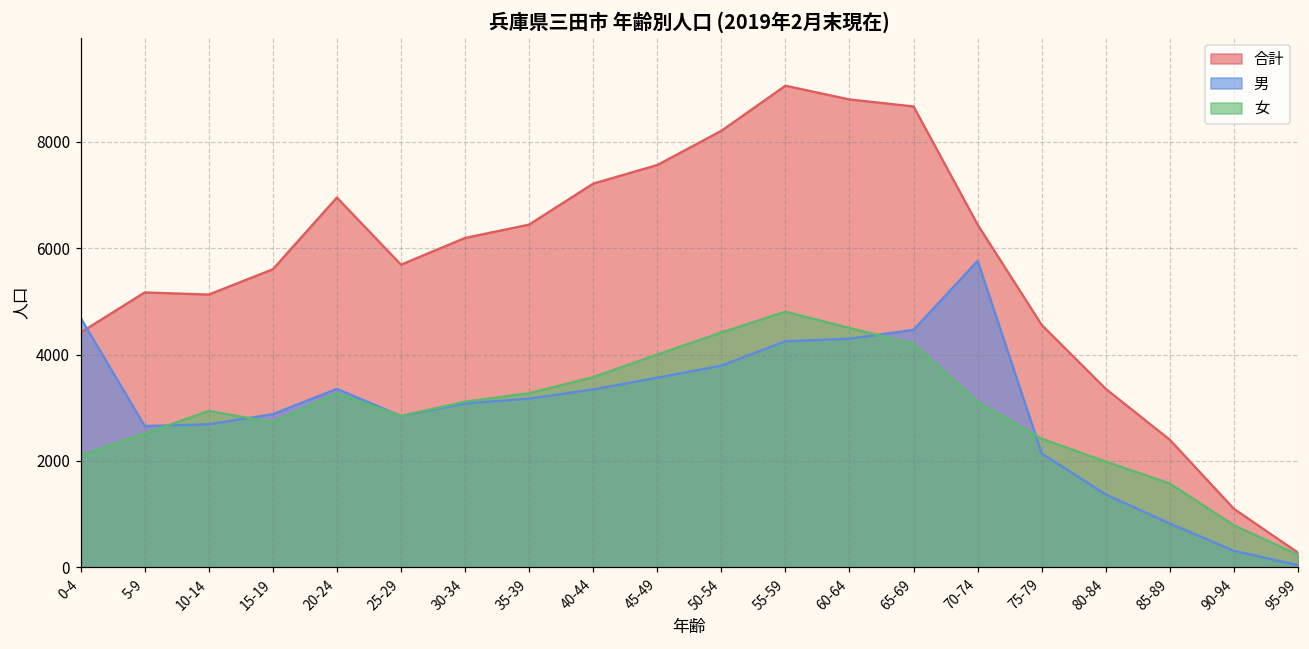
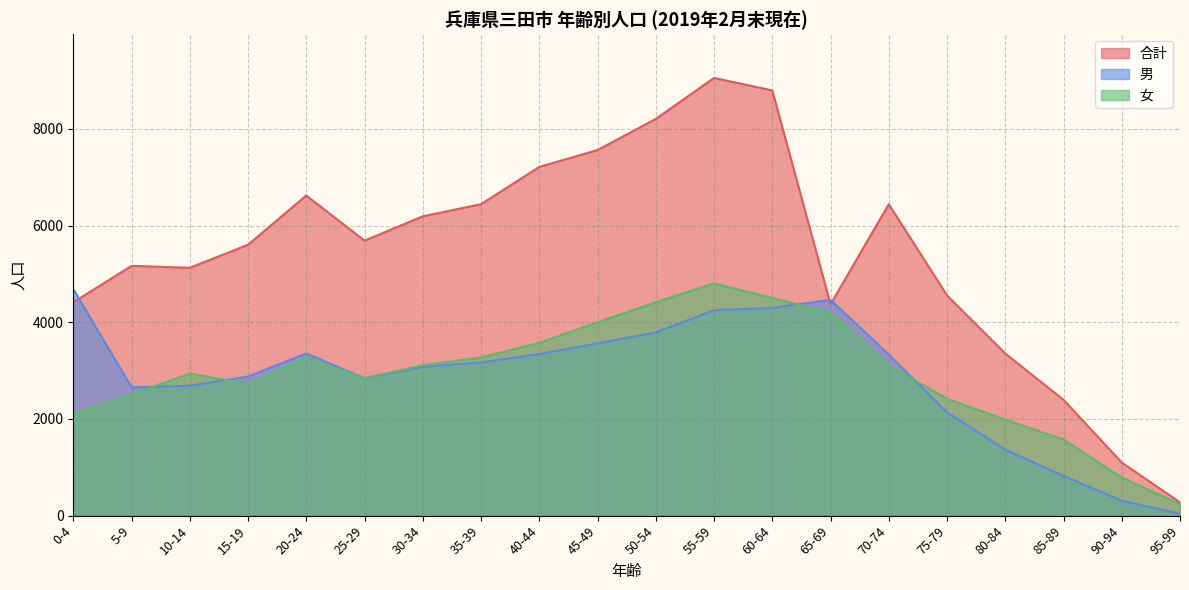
合計, 20-24: 7000 -> 6600
合計, 65-69: 8700 -> 4400
男, 70-74: 5800 -> 3300
